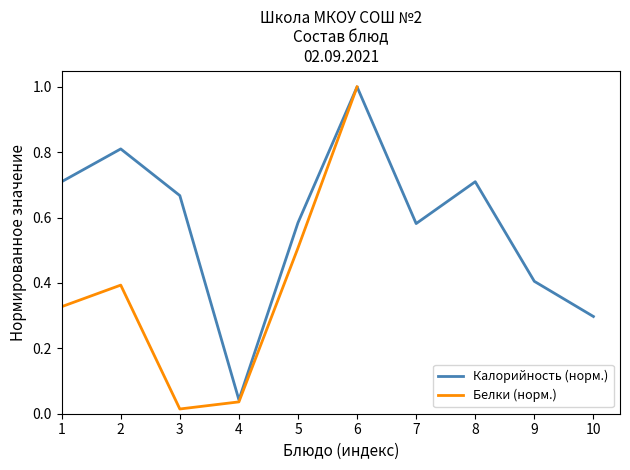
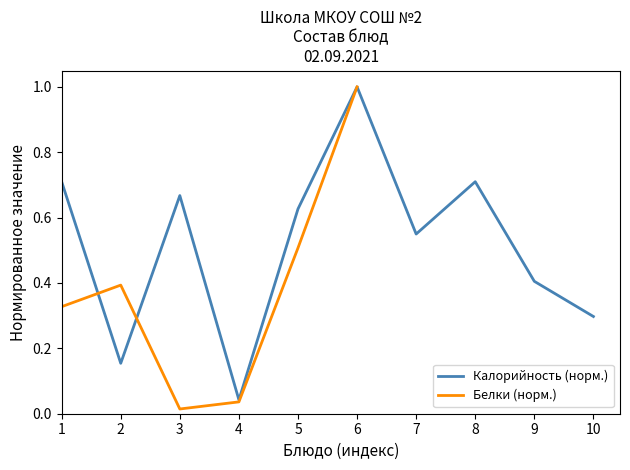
Калорийность (норм.), 2: 0.81 -> 0.15
Калорийность (норм.), 5: 0.58 -> 0.63
Калорийность (норм.), 7: 0.58 -> 0.55
